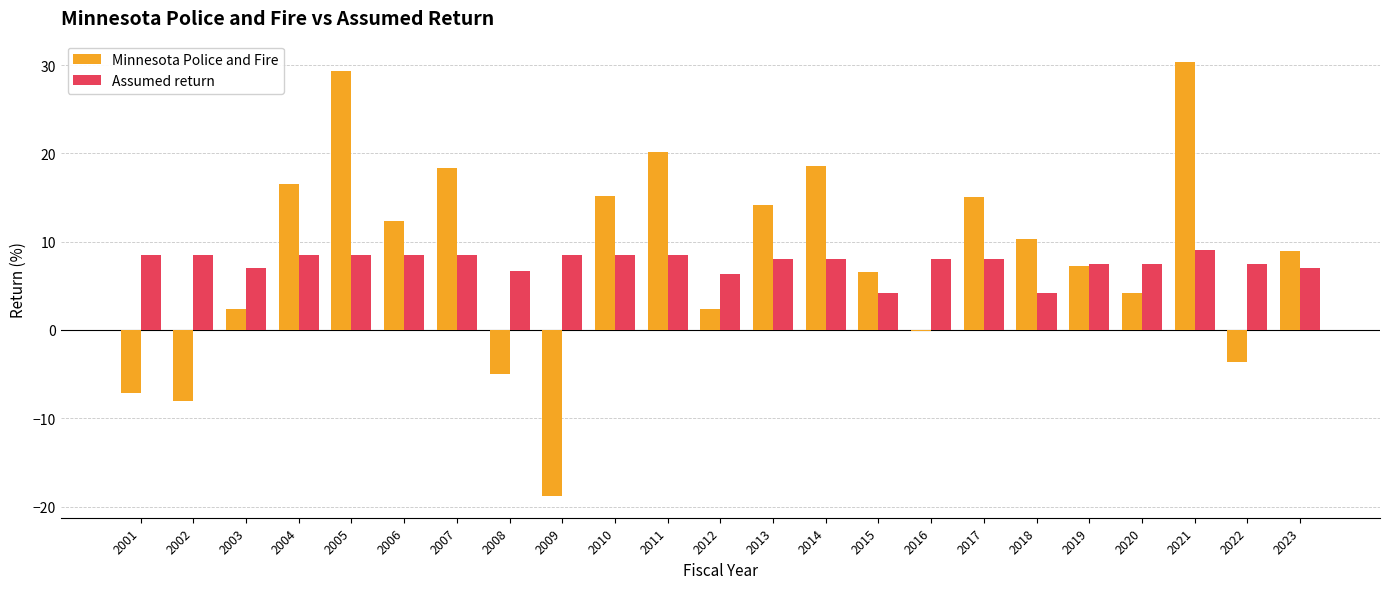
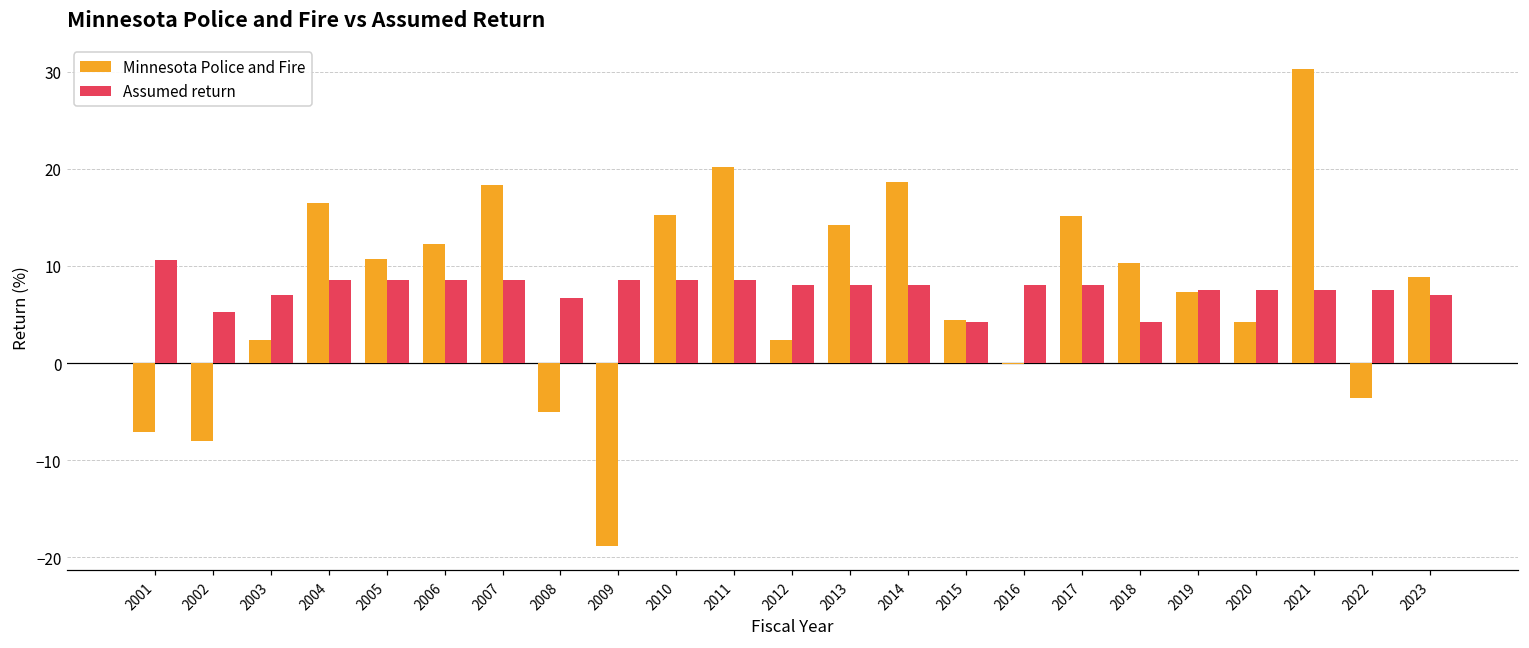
Assumed return, 2001: 9 -> 11
Assumed return, 2002: 9 -> 5
Minnesota Police and Fire, 2005: 29 -> 11
Assumed return, 2012: 6 -> 8
Minnesota Police and Fire, 2015: 7 -> 4
Assumed return, 2021: 9 -> 8
